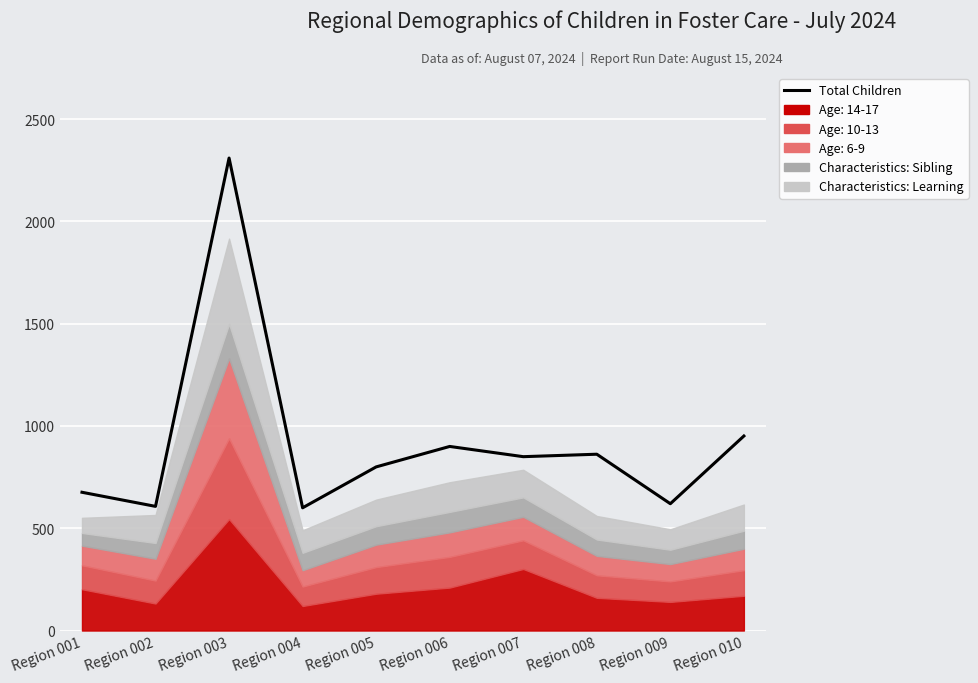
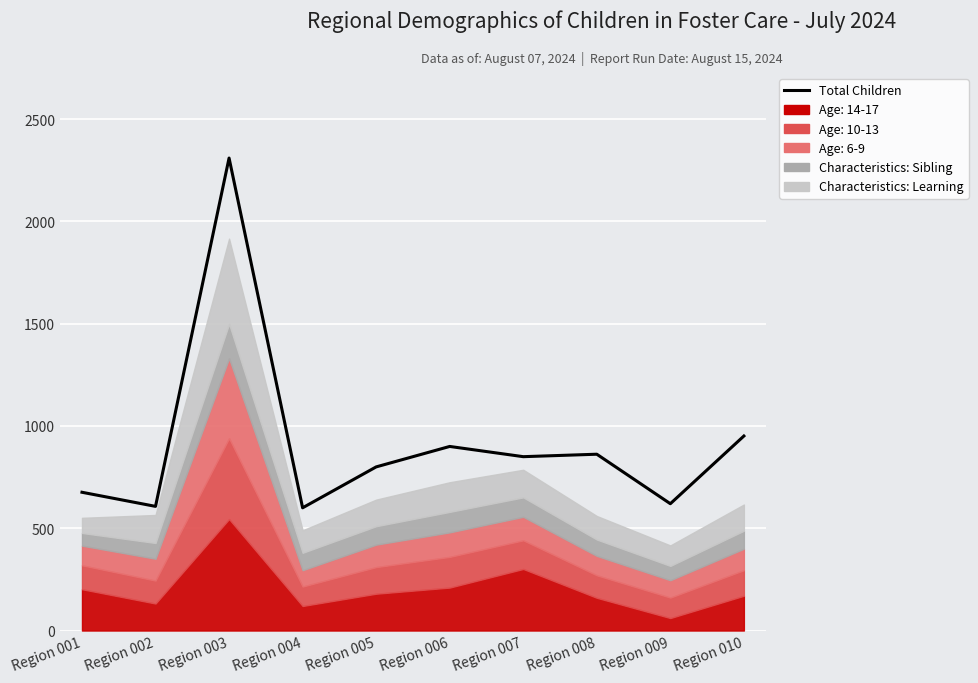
Age: 14-17, Region 009: 140 -> 60
